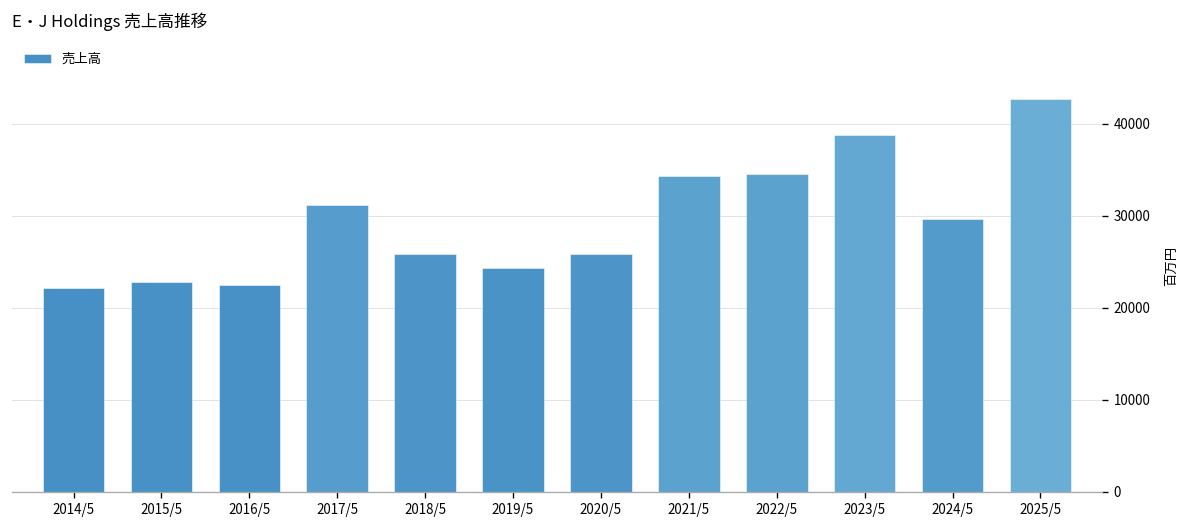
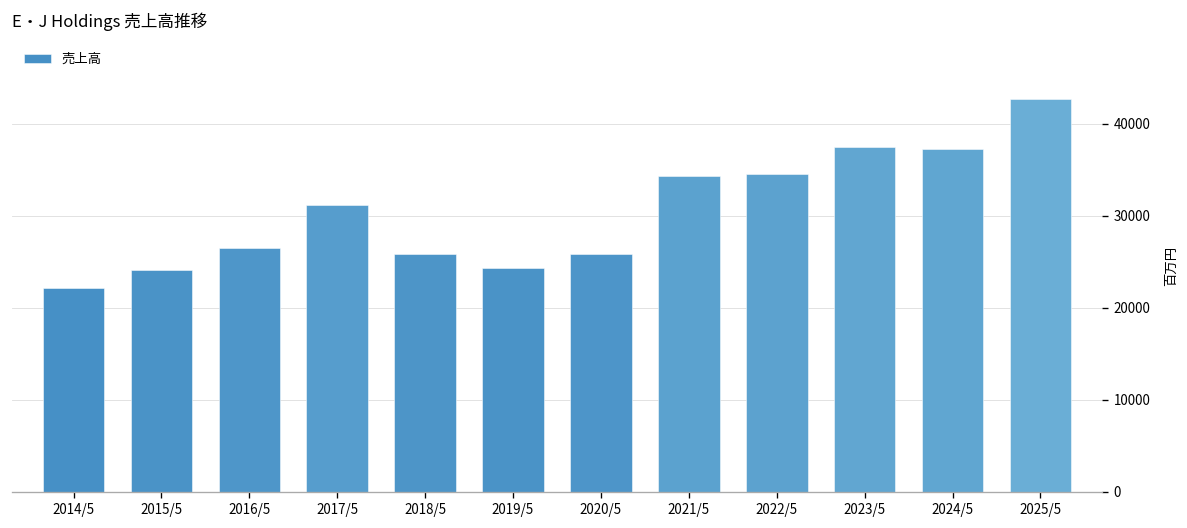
2015/5: 23000 -> 24000
2016/5: 22000 -> 26000
2023/5: 39000 -> 38000
2024/5: 30000 -> 37000
